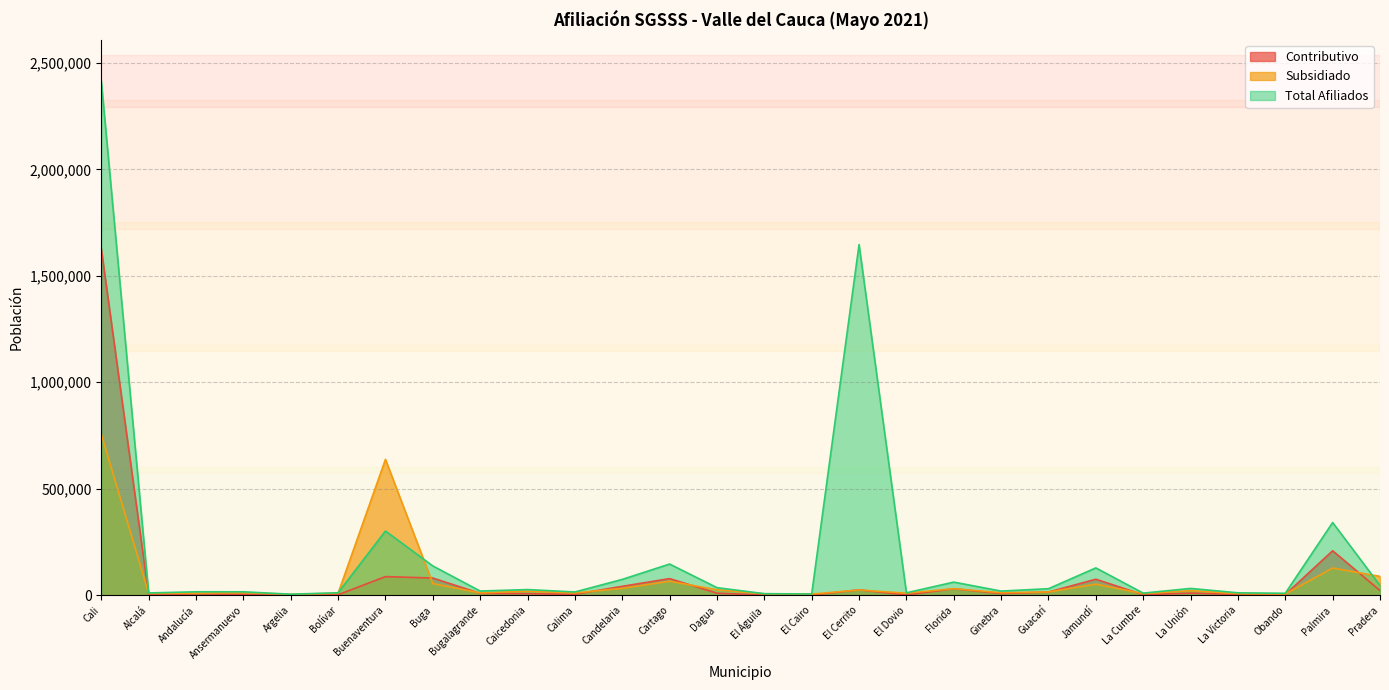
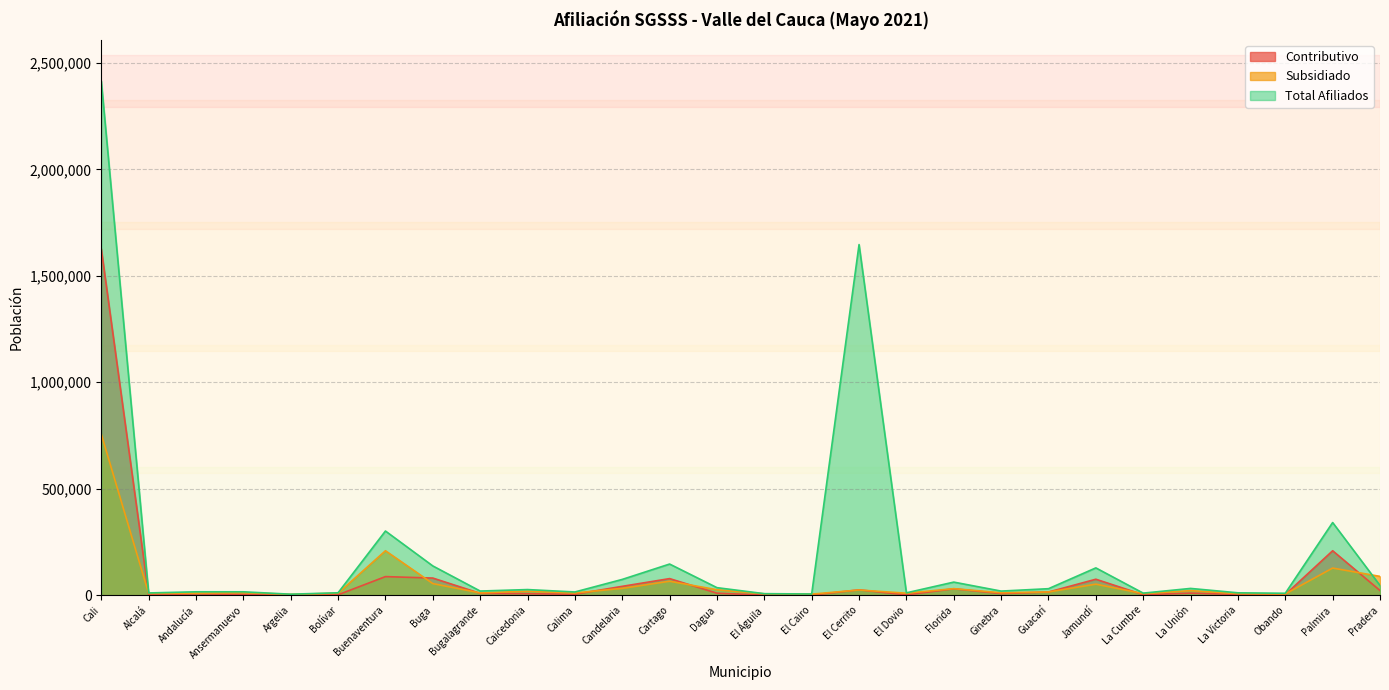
Subsidiado, Buenaventura: 640,000 -> 210,000
